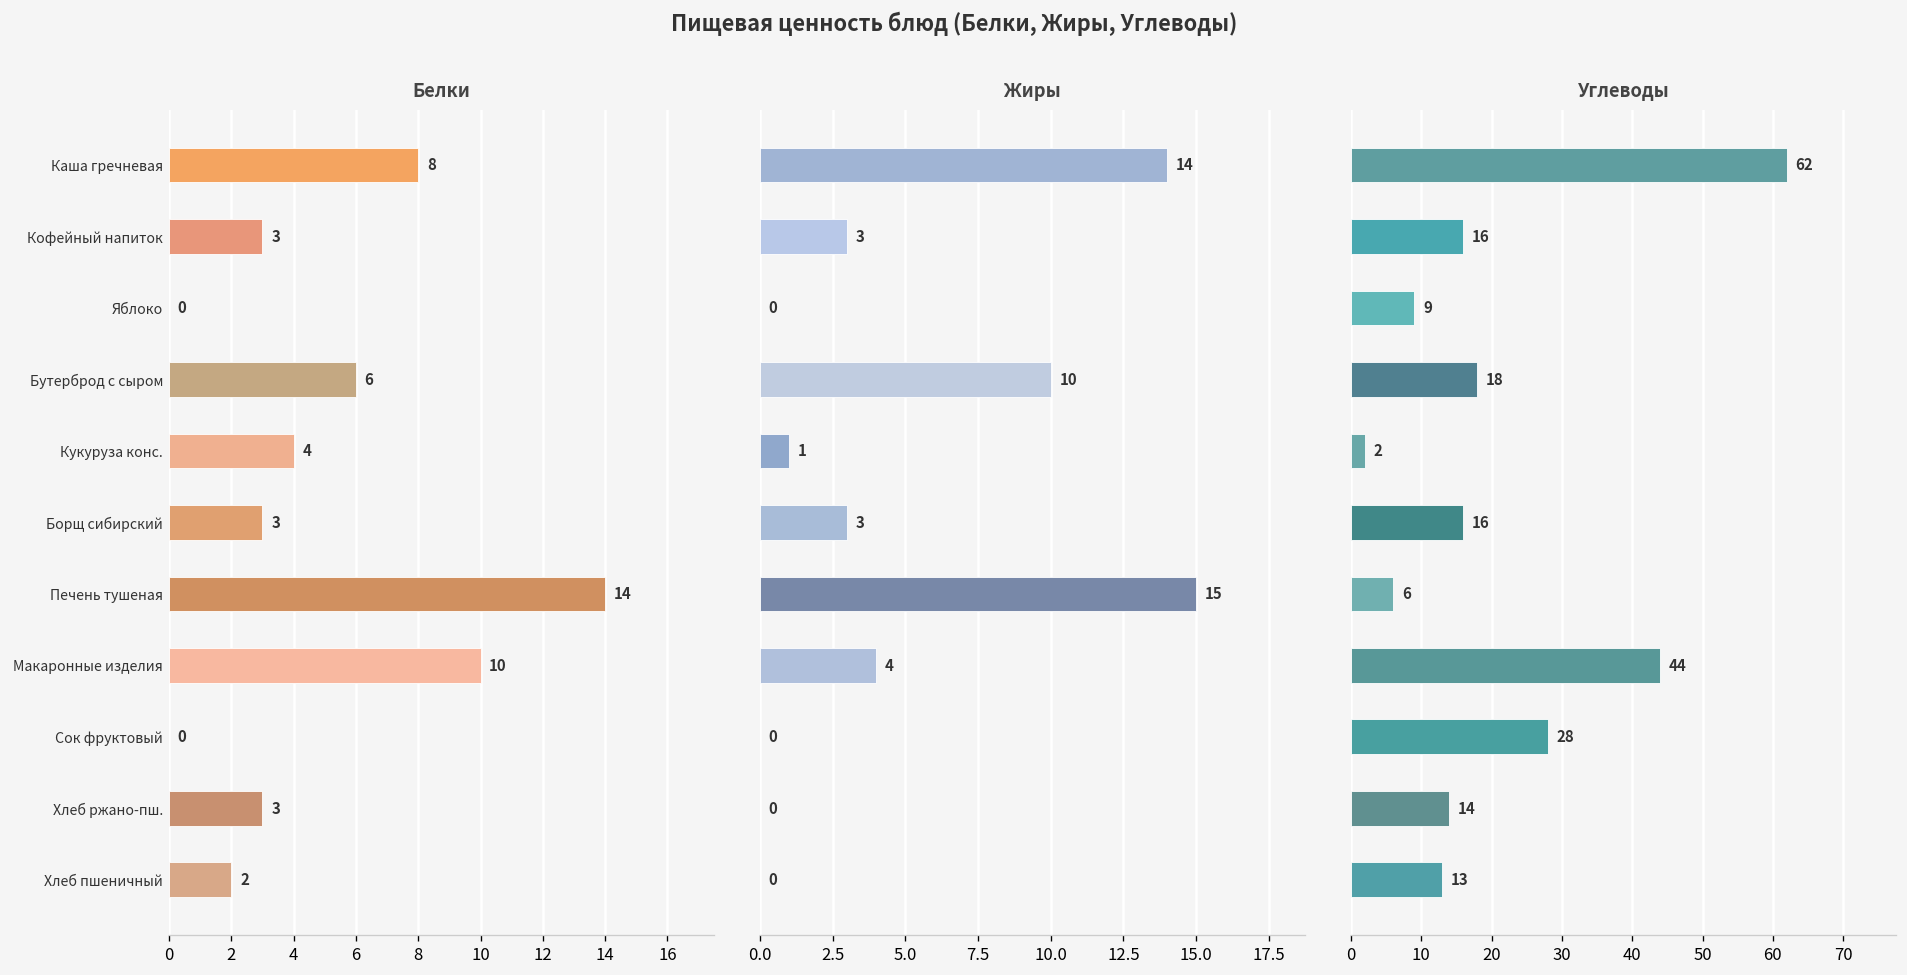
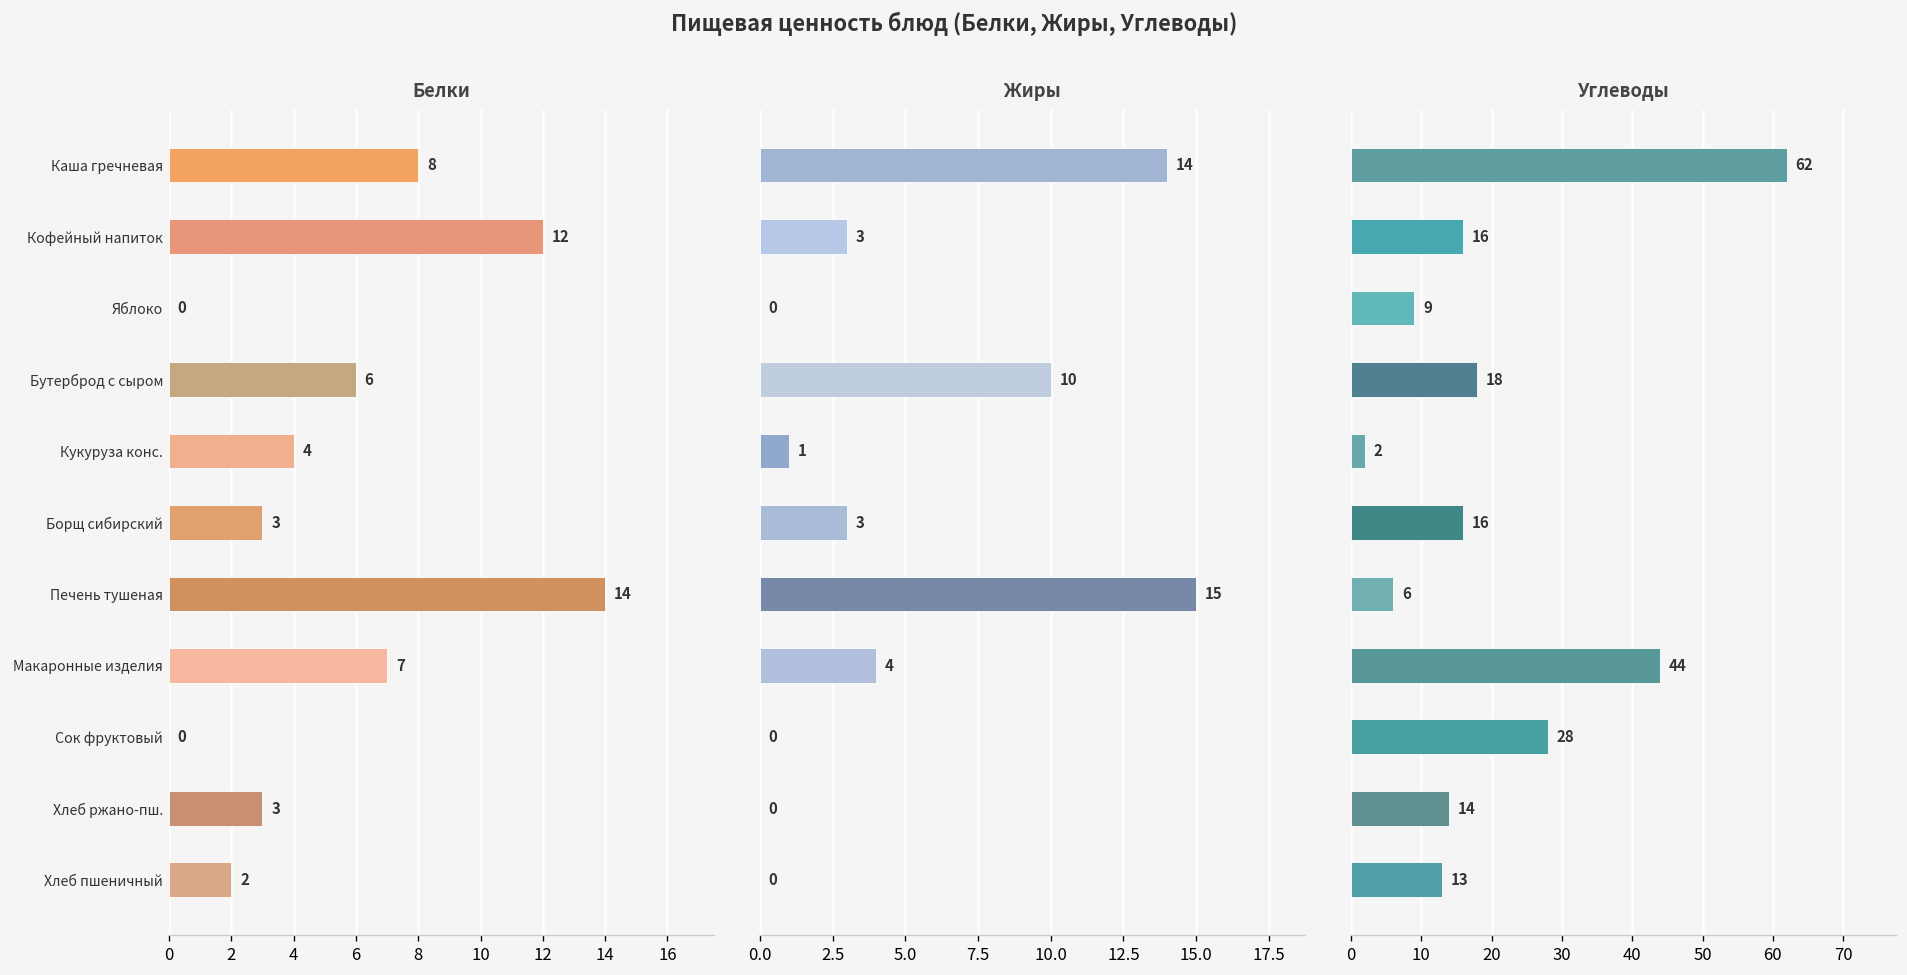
Белки, Кофейный напиток: 3 -> 12
Белки, Макаронные изделия: 10 -> 7
